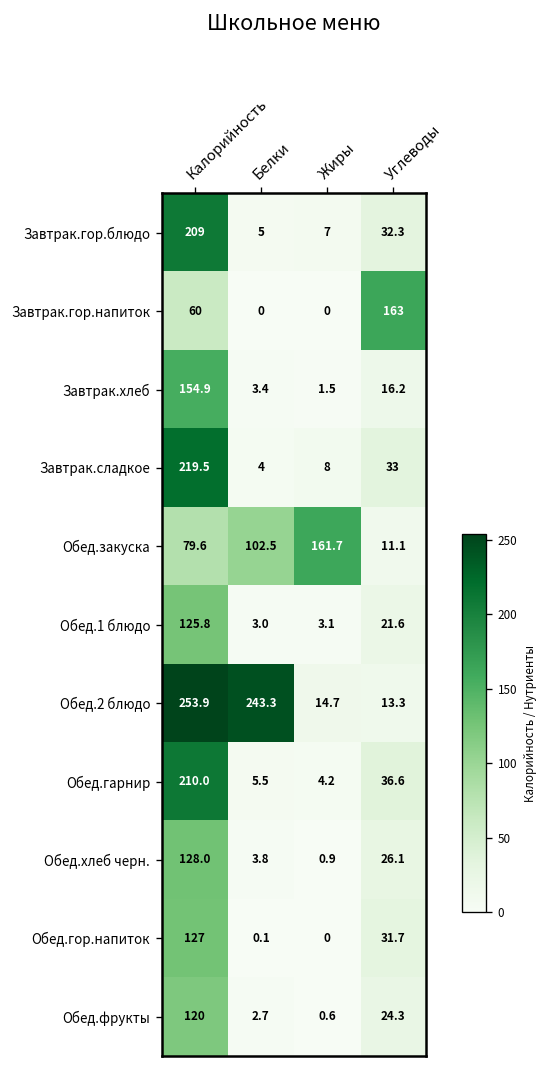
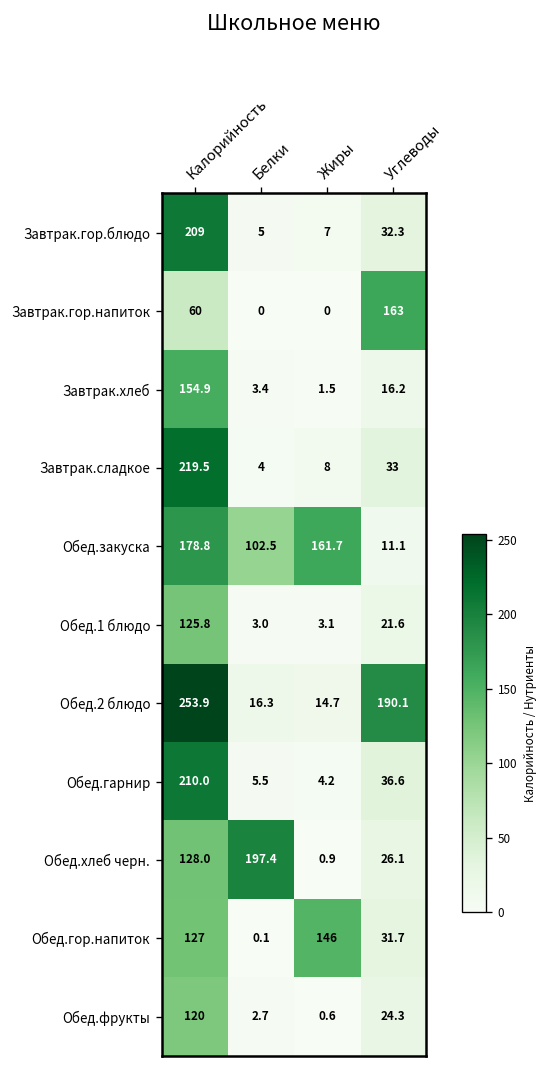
Обед.закуска, Калорийность: 79.6 -> 178.8
Обед.2 блюдо, Белки: 243.3 -> 16.3
Обед.2 блюдо, Углеводы: 13.3 -> 190.1
Обед.хлеб черн., Белки: 3.8 -> 197.4
Обед.гор.напиток, Жиры: 0 -> 146
